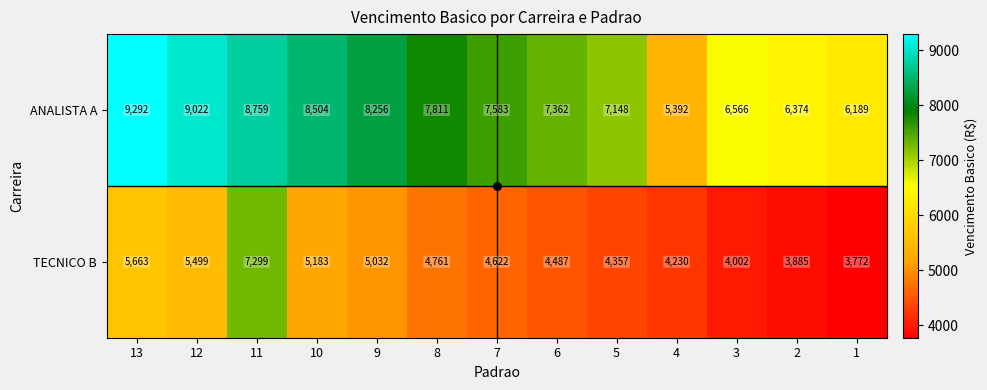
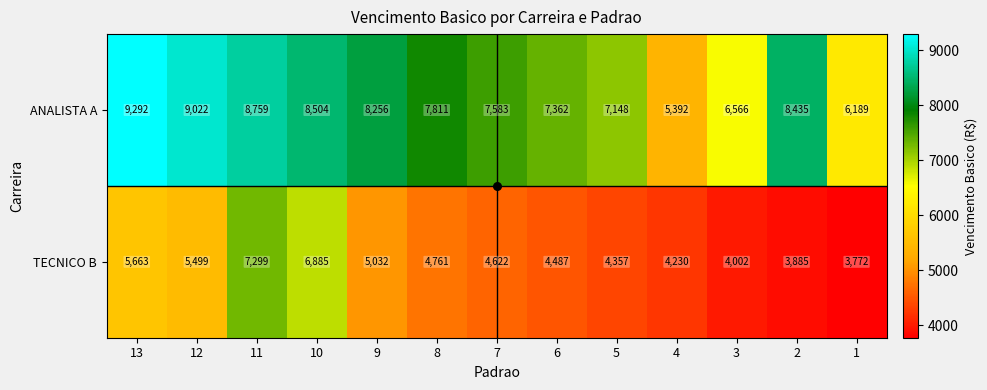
ANALISTA A, 2: 6,374 -> 8,435
TECNICO B, 10: 5,183 -> 6,885
